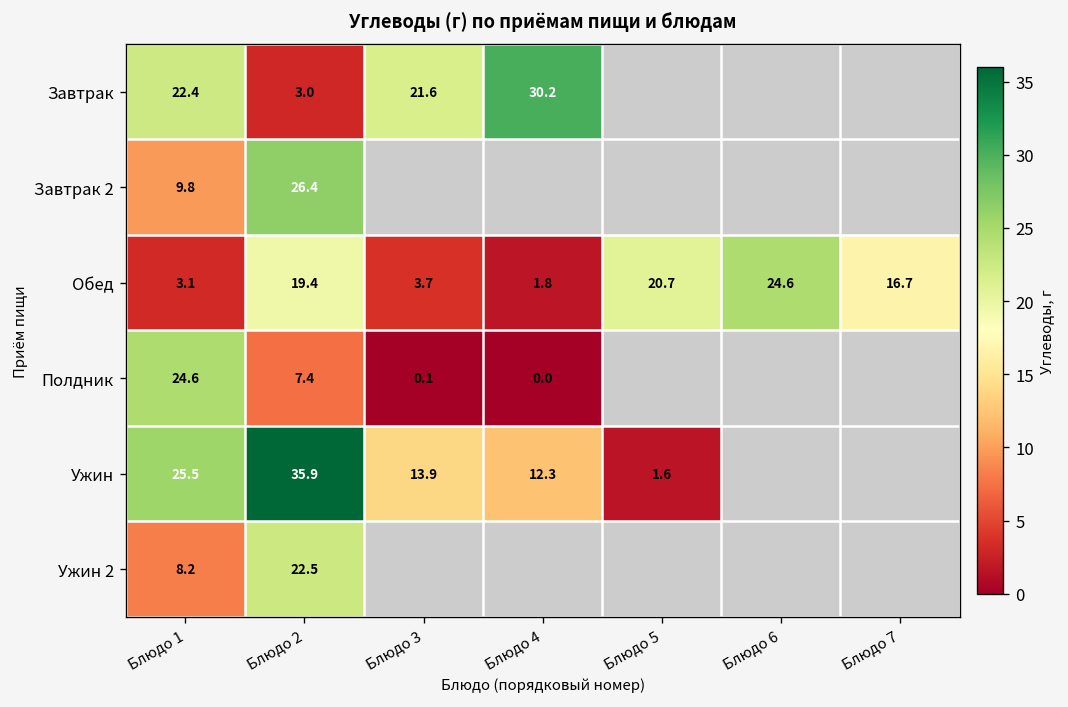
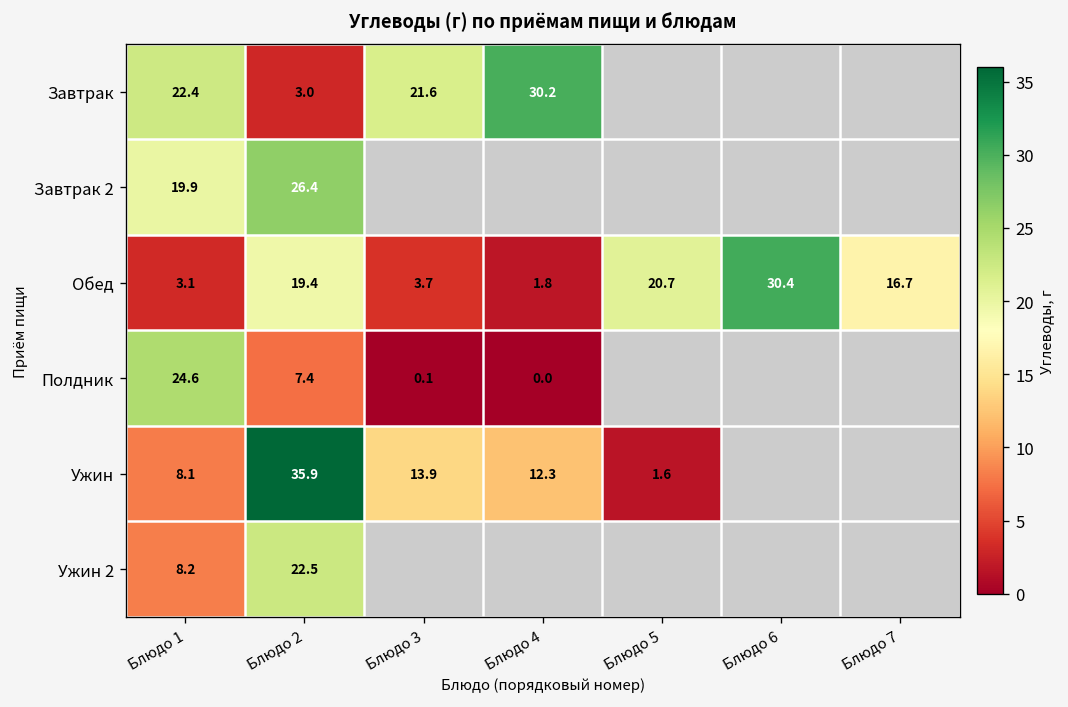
Завтрак 2, Блюдо 1: 9.8 -> 19.9
Обед, Блюдо 6: 24.6 -> 30.4
Ужин, Блюдо 1: 25.5 -> 8.1
